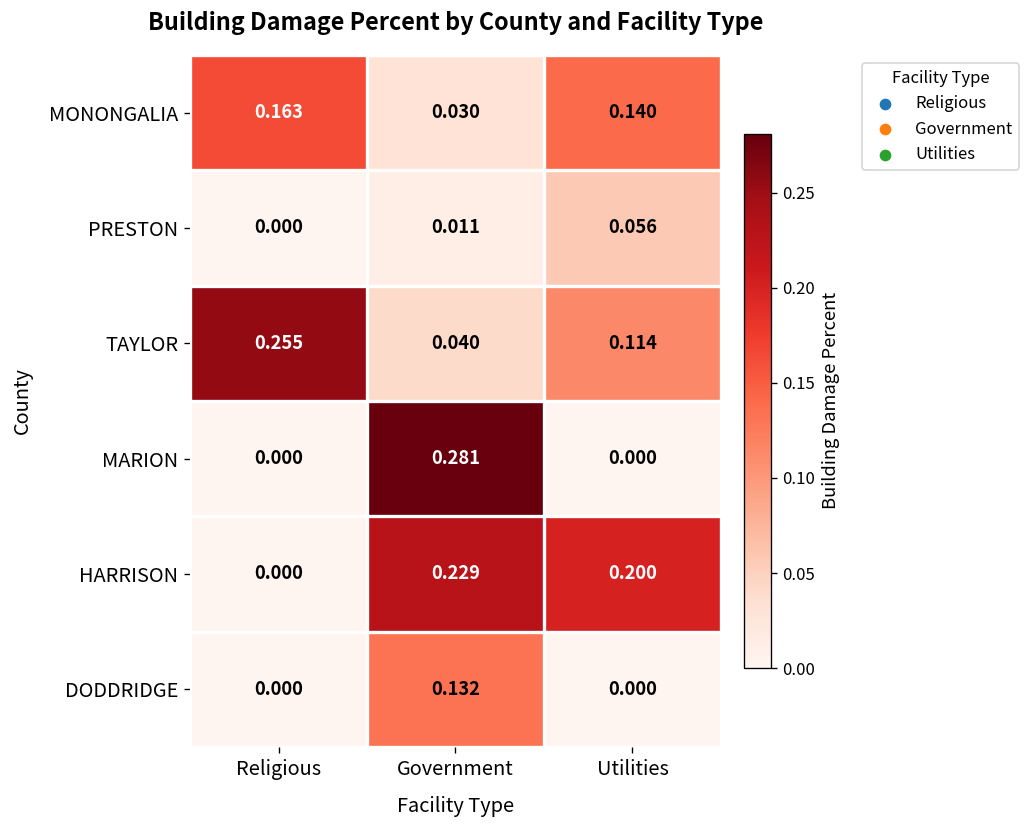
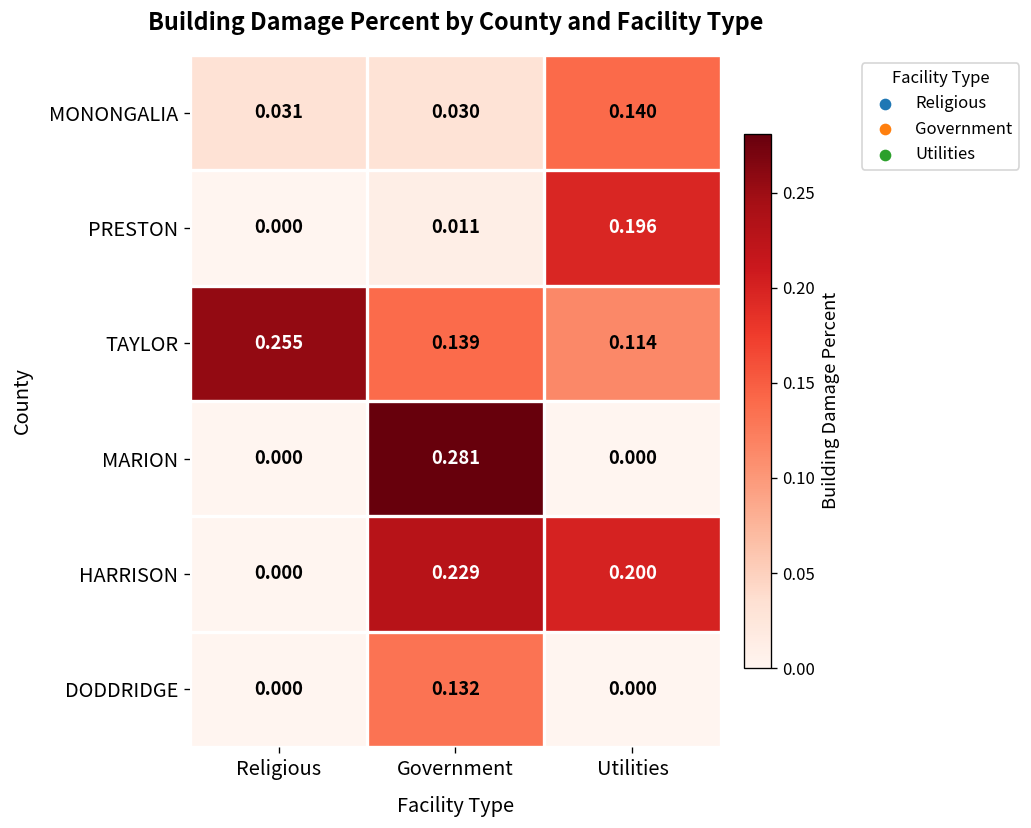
MONONGALIA, Religious: 0.163 -> 0.031
PRESTON, Utilities: 0.056 -> 0.196
TAYLOR, Government: 0.040 -> 0.139
